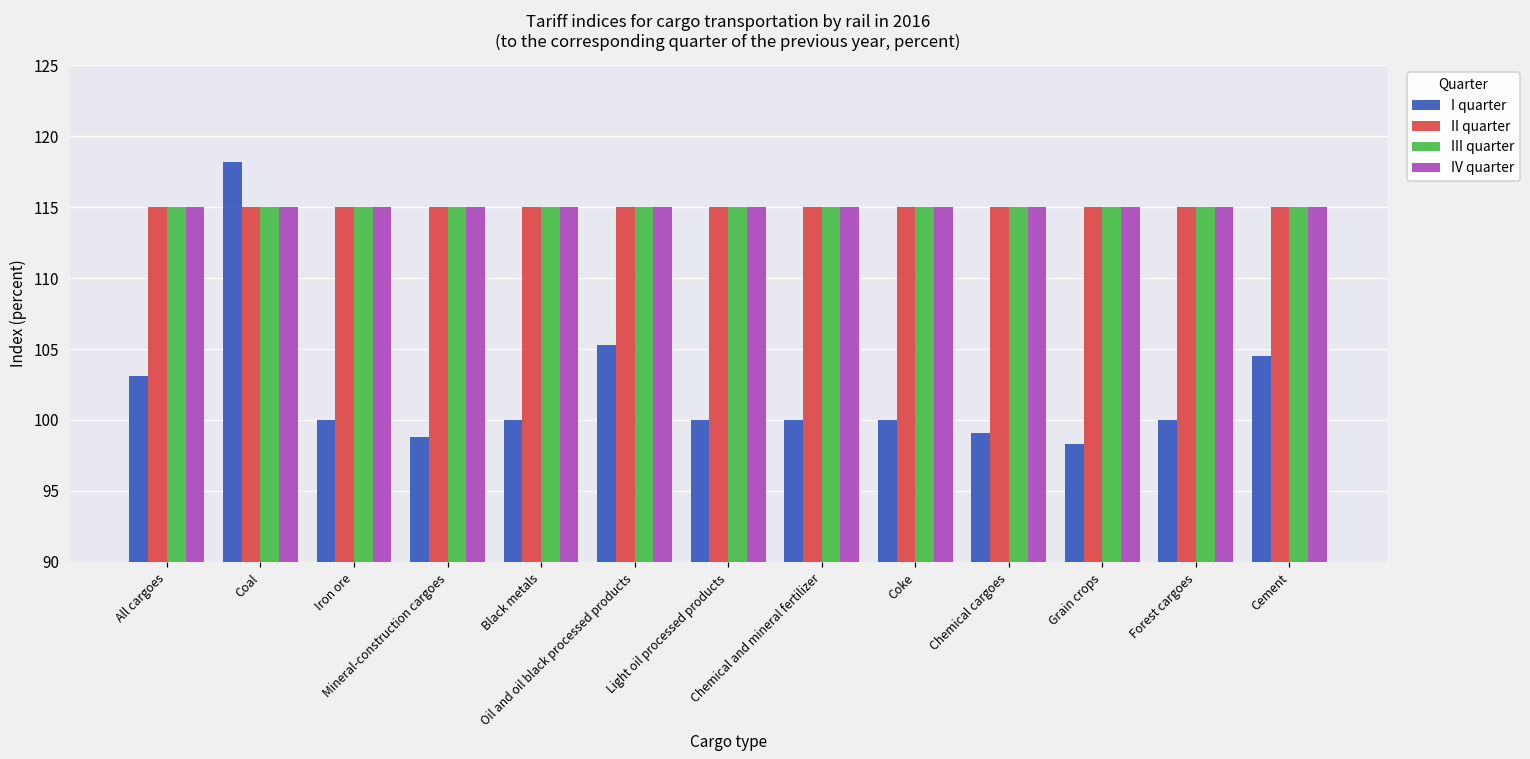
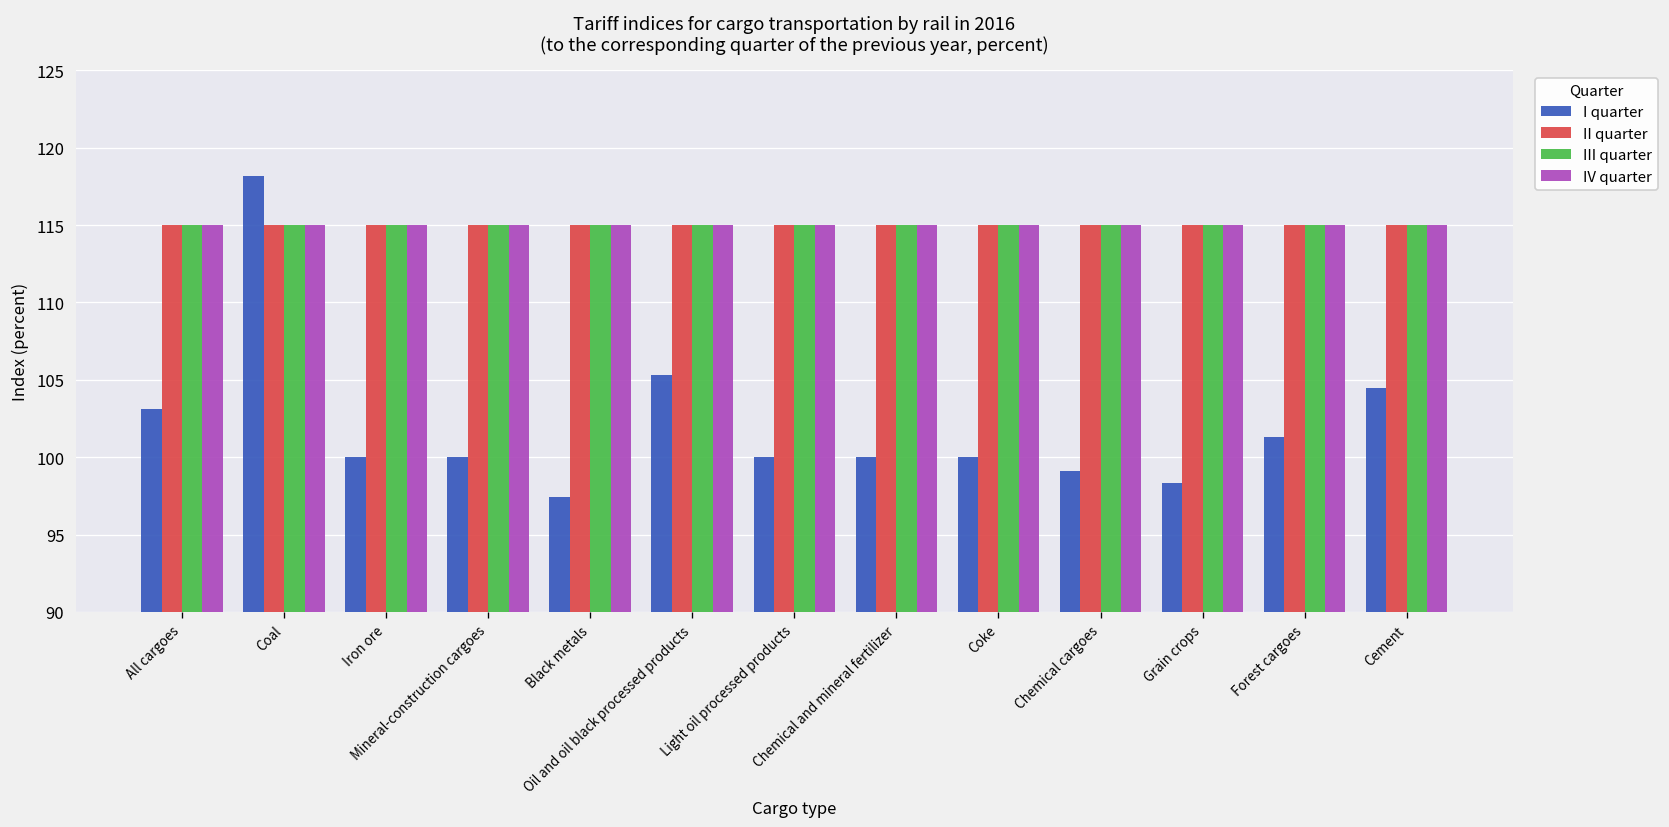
I quarter, Mineral-construction cargoes: 98.8 -> 100.0
I quarter, Black metals: 100.0 -> 97.4
I quarter, Forest cargoes: 100.0 -> 101.3
